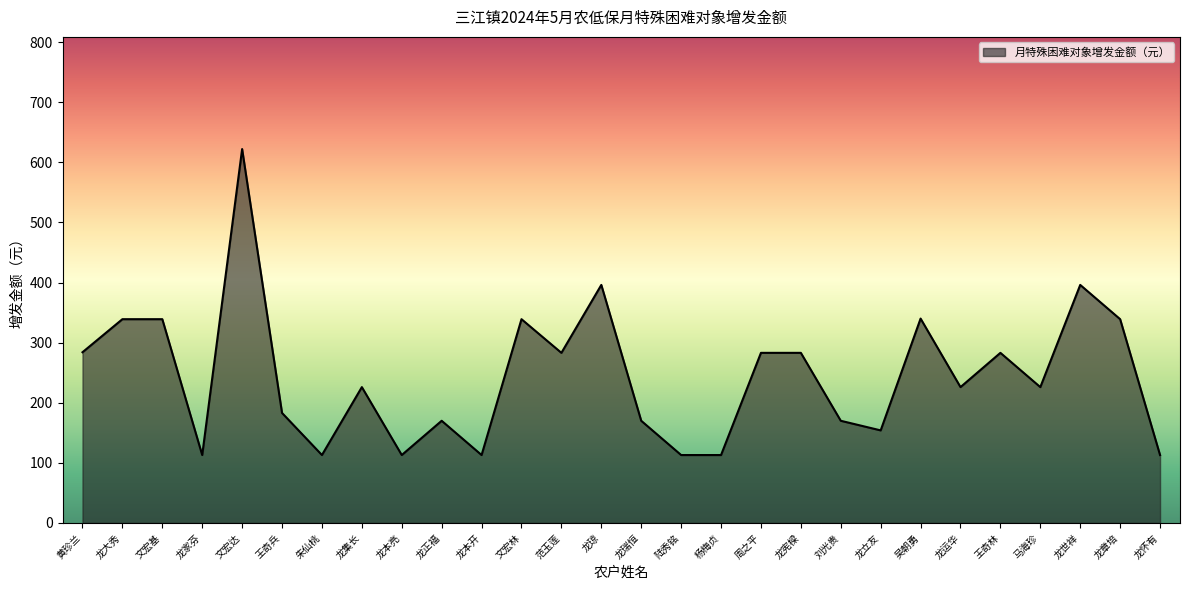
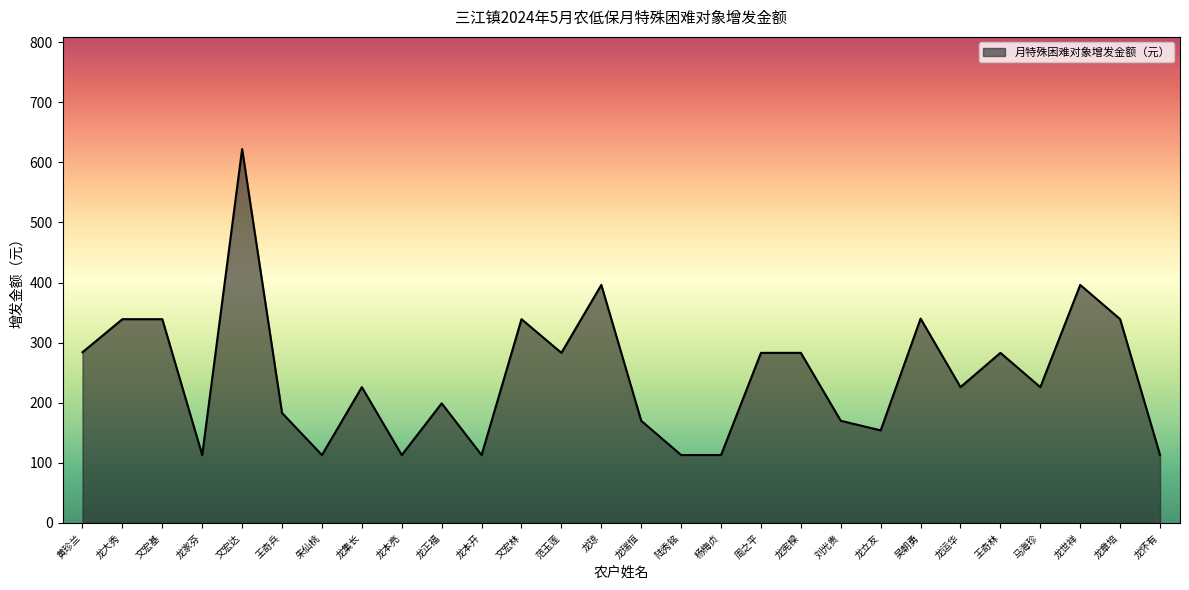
龙正福: 170 -> 200
